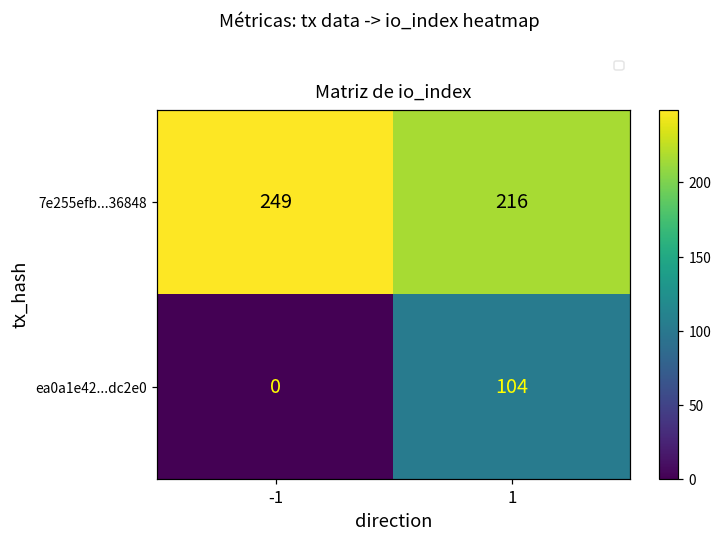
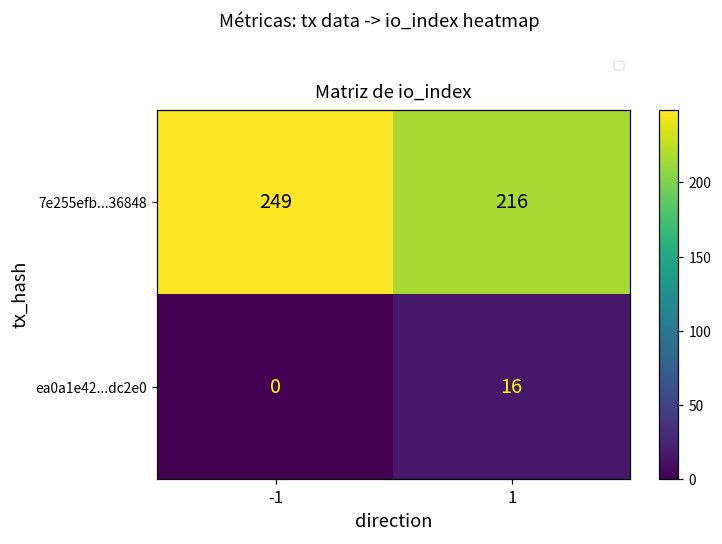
ea0a1e42...dc2e0, 1: 104 -> 16
